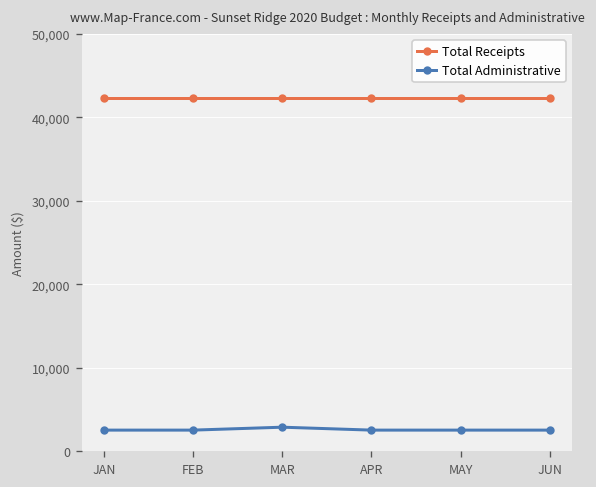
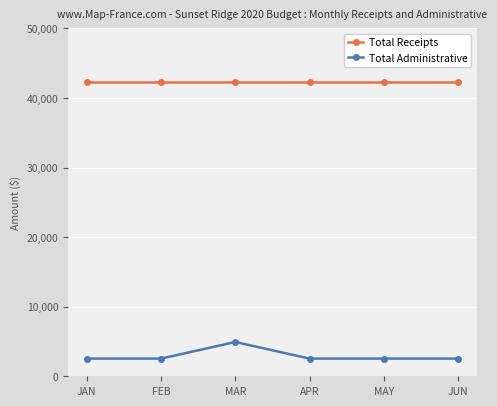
Total Administrative, MAR: 3,000 -> 5,000
